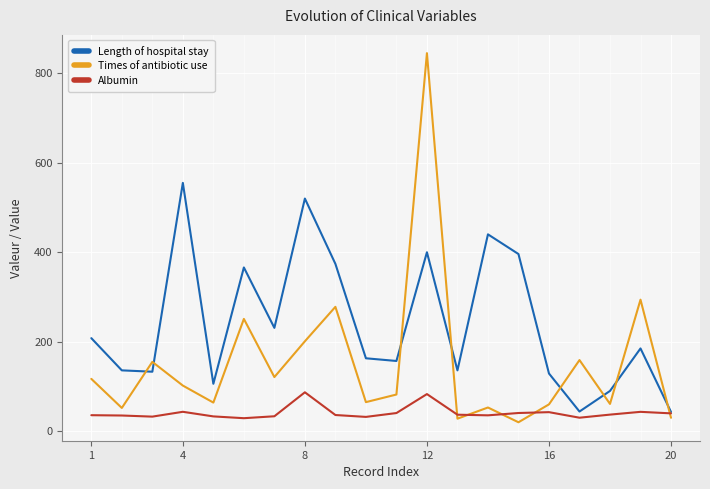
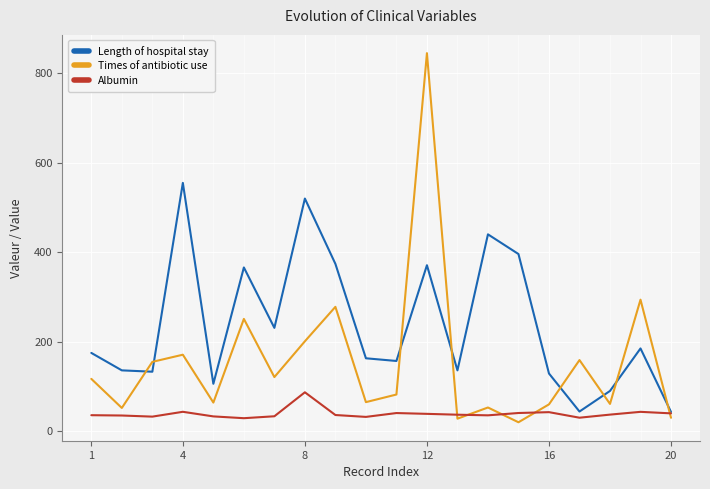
Length of hospital stay, 1: 210 -> 180
Times of antibiotic use, 4: 100 -> 170
Length of hospital stay, 12: 400 -> 370
Albumin, 12: 80 -> 40
